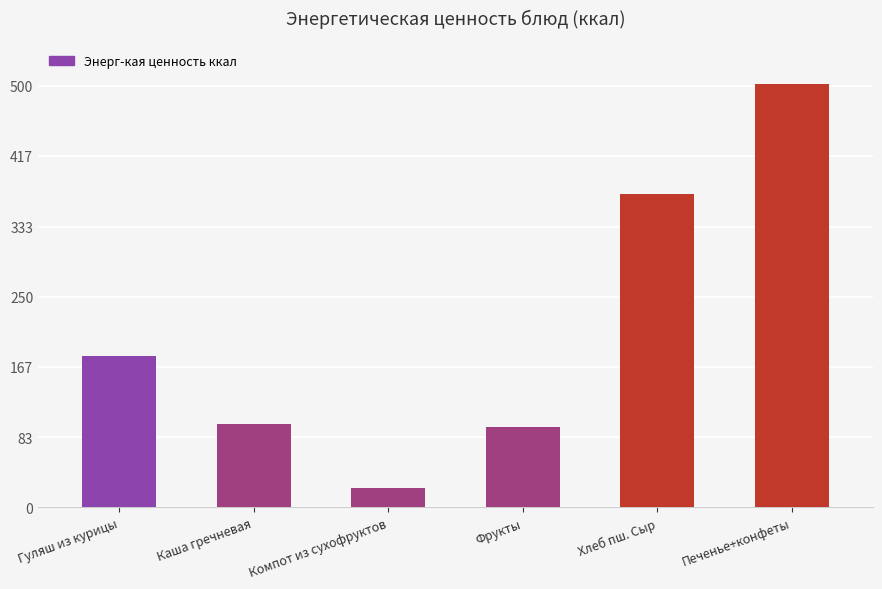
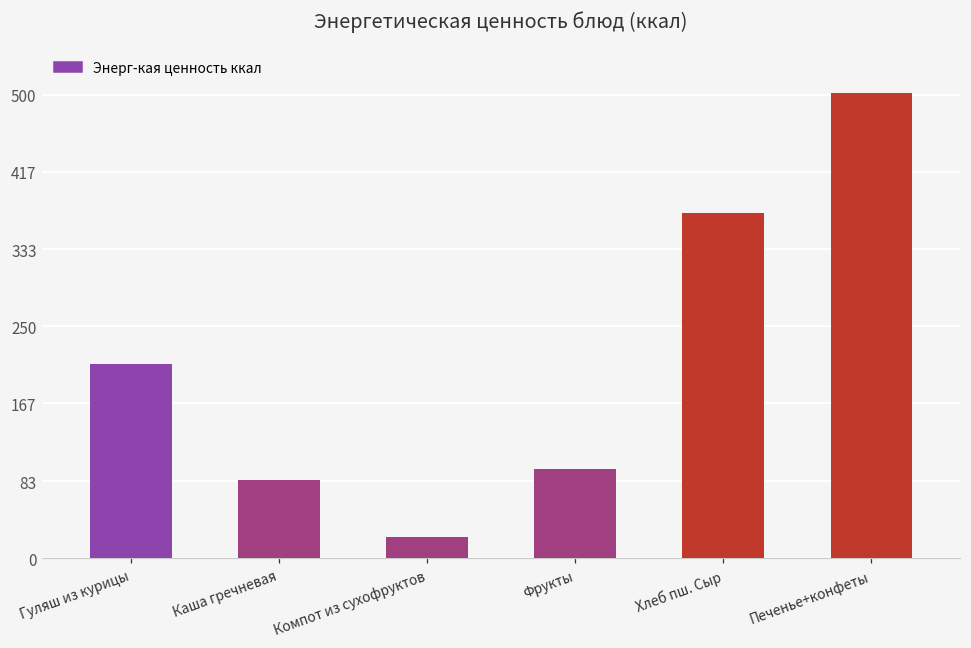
Гуляш из курицы: 180 -> 210
Каша гречневая: 100 -> 80
